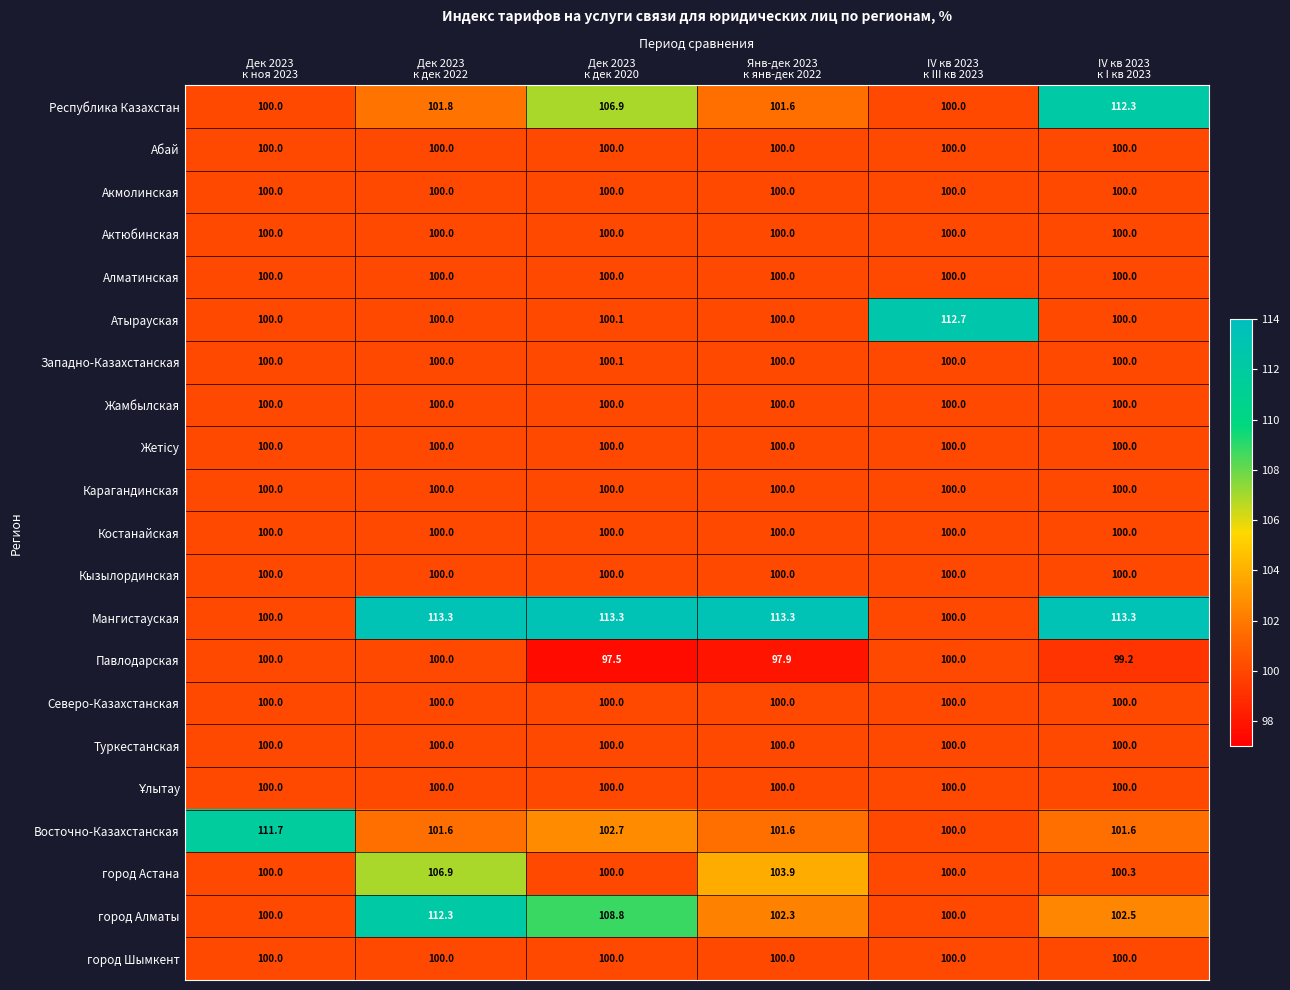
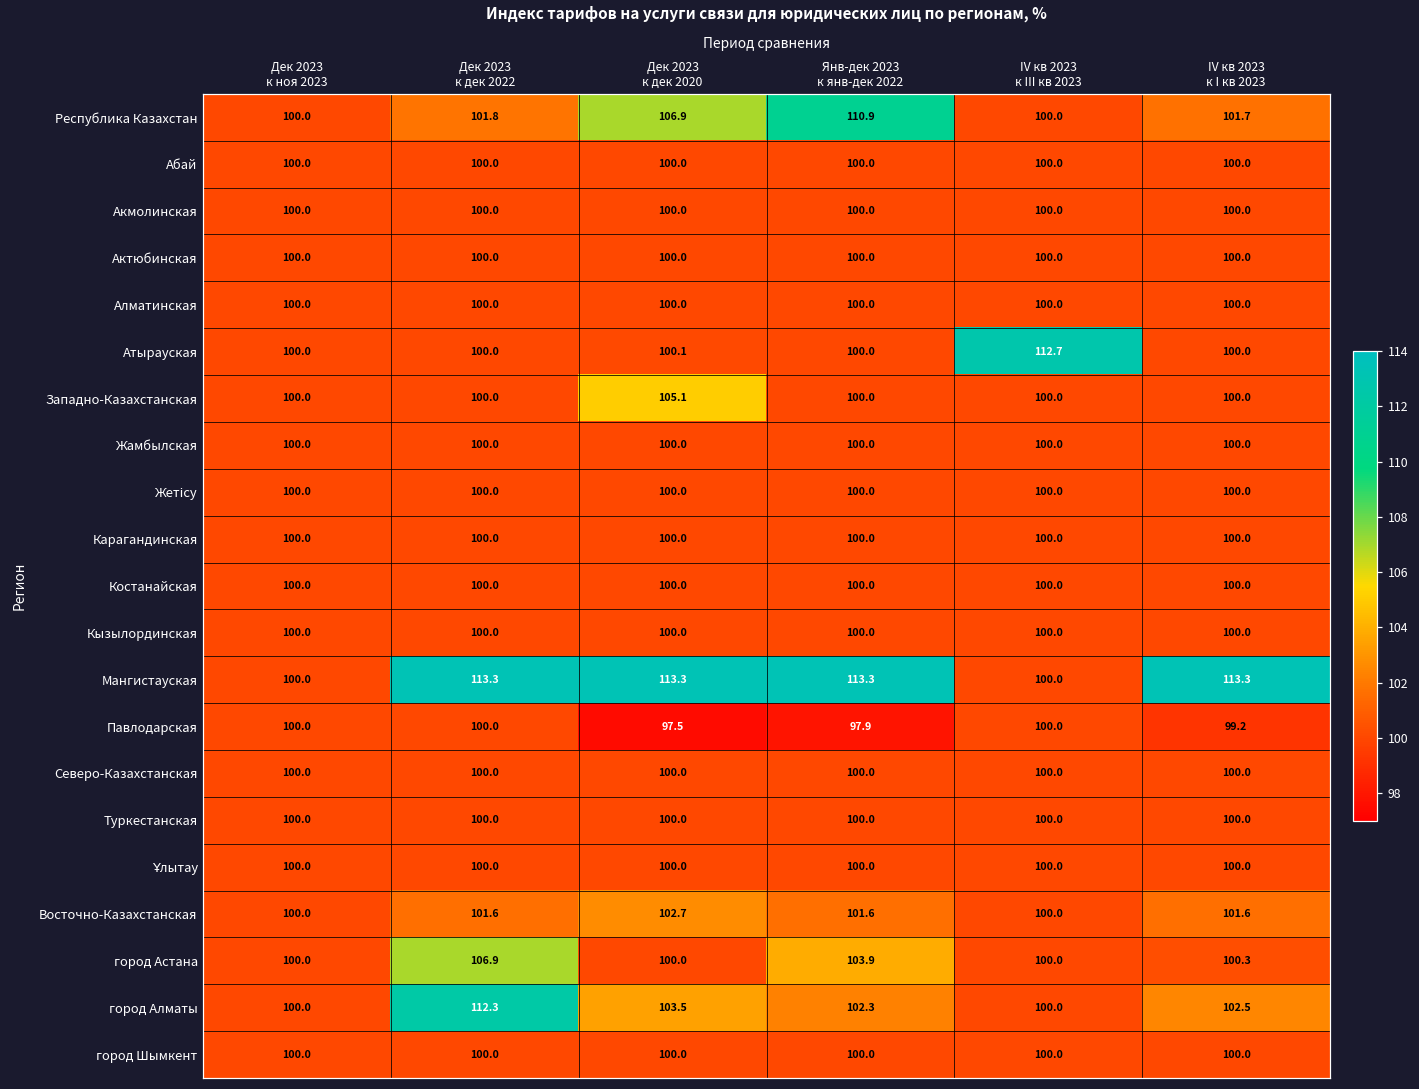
Республика Казахстан, Янв-дек 2023 к янв-дек 2022: 101.6 -> 110.9
Республика Казахстан, IV кв 2023 к I кв 2023: 112.3 -> 101.7
Западно-Казахстанская, Дек 2023 к дек 2020: 100.1 -> 105.1
Восточно-Казахстанская, Дек 2023 к ноя 2023: 111.7 -> 100.0
город Алматы, Дек 2023 к дек 2020: 108.8 -> 103.5
